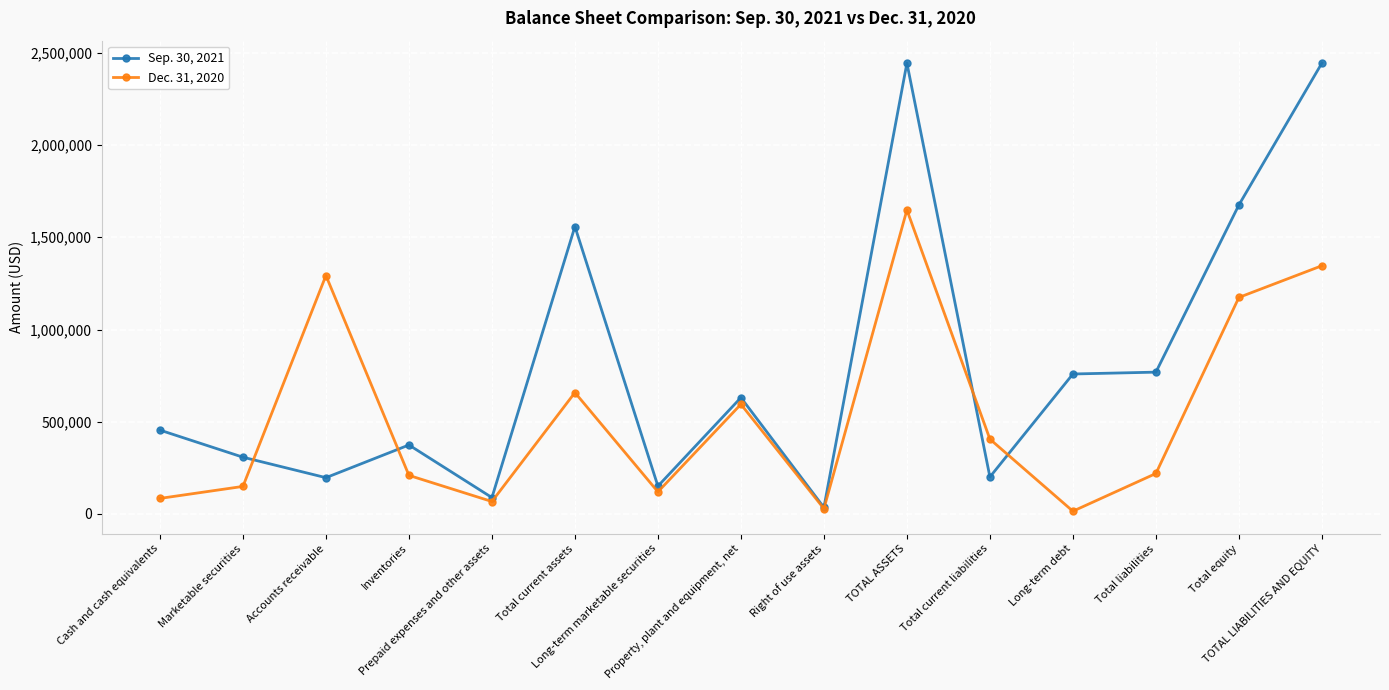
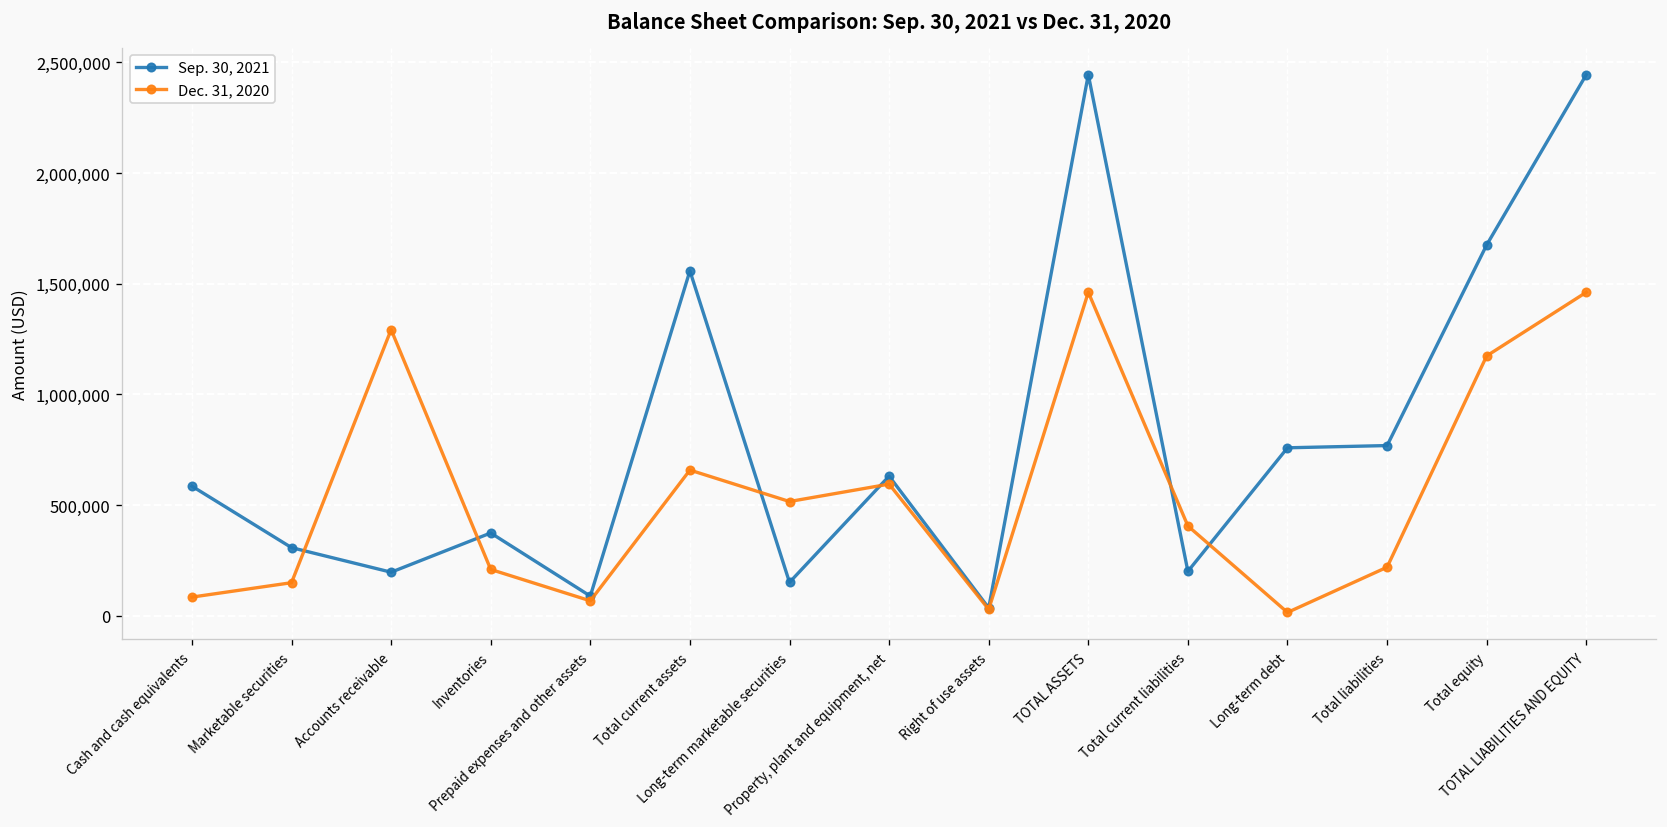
Sep. 30, 2021, Cash and cash equivalents: 450,000 -> 590,000
Dec. 31, 2020, Long-term marketable securities: 120,000 -> 520,000
Dec. 31, 2020, TOTAL ASSETS: 1,650,000 -> 1,460,000
Dec. 31, 2020, TOTAL LIABILITIES AND EQUITY: 1,350,000 -> 1,460,000
